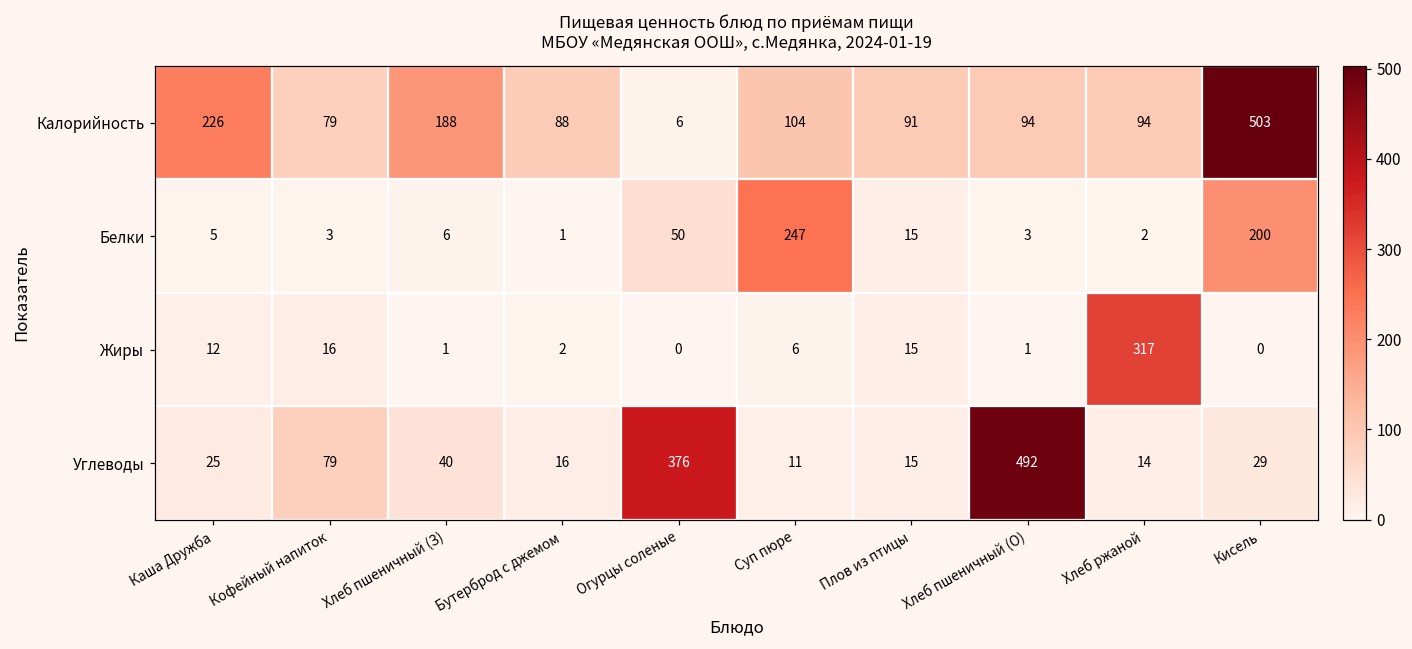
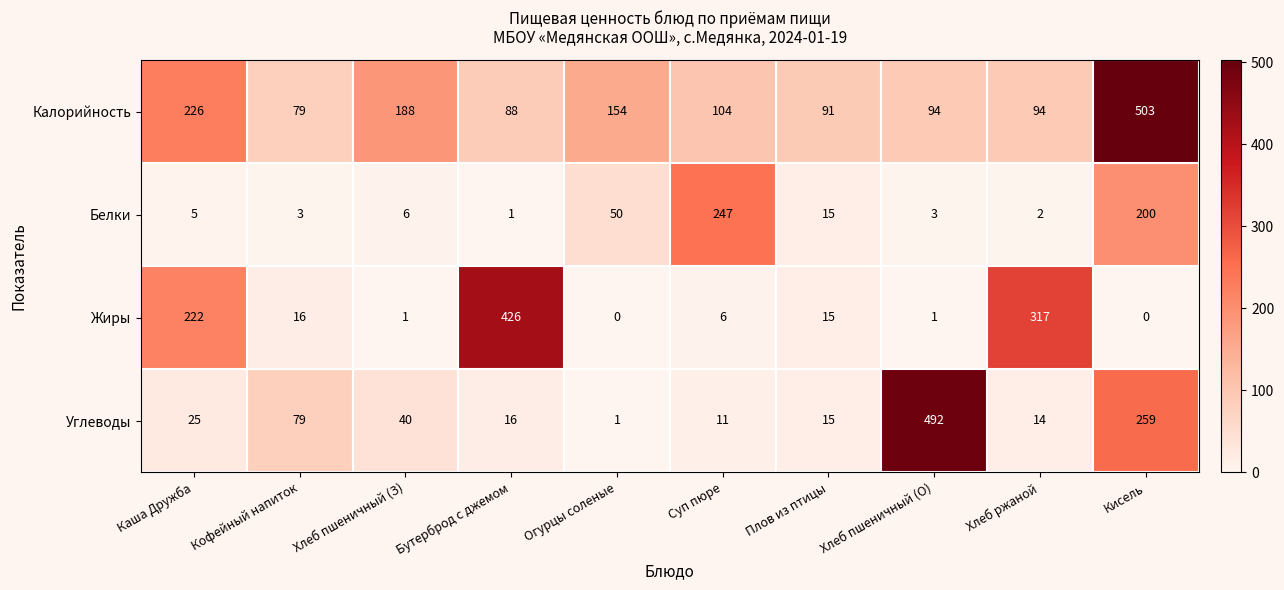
Калорийность, Огурцы соленые: 6 -> 154
Жиры, Каша Дружба: 12 -> 222
Жиры, Бутерброд с джемом: 2 -> 426
Углеводы, Огурцы соленые: 376 -> 1
Углеводы, Кисель: 29 -> 259
